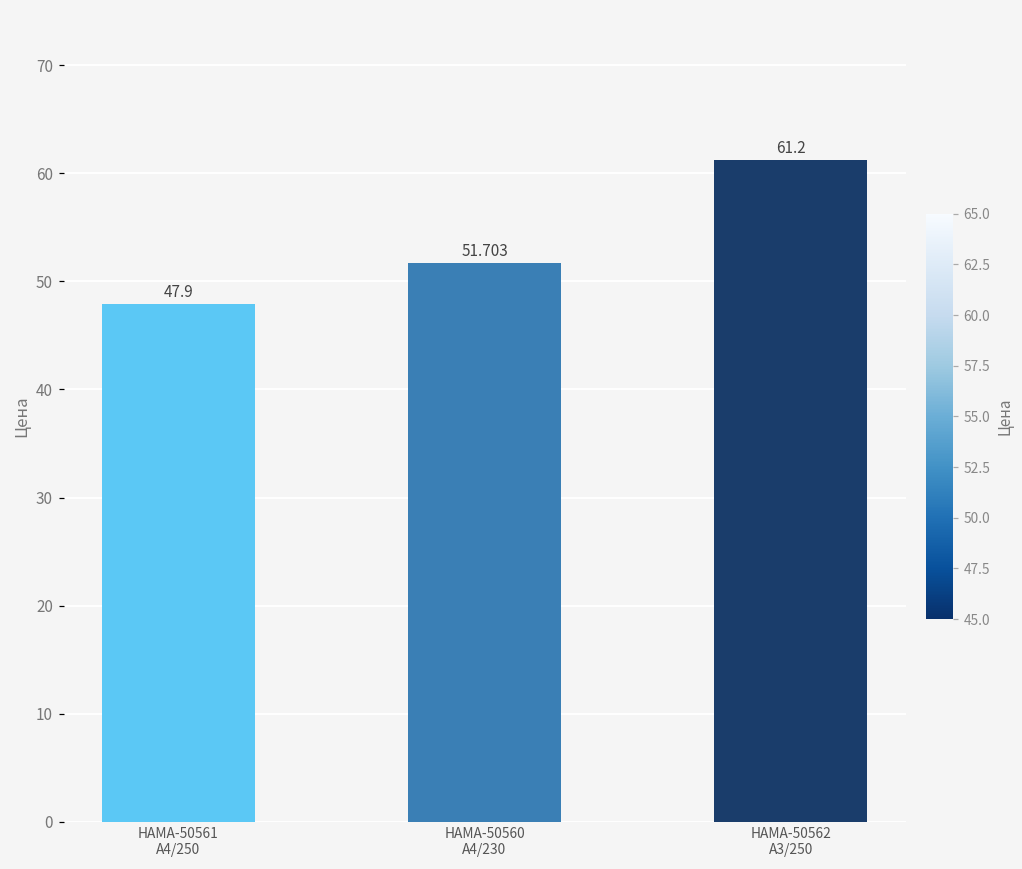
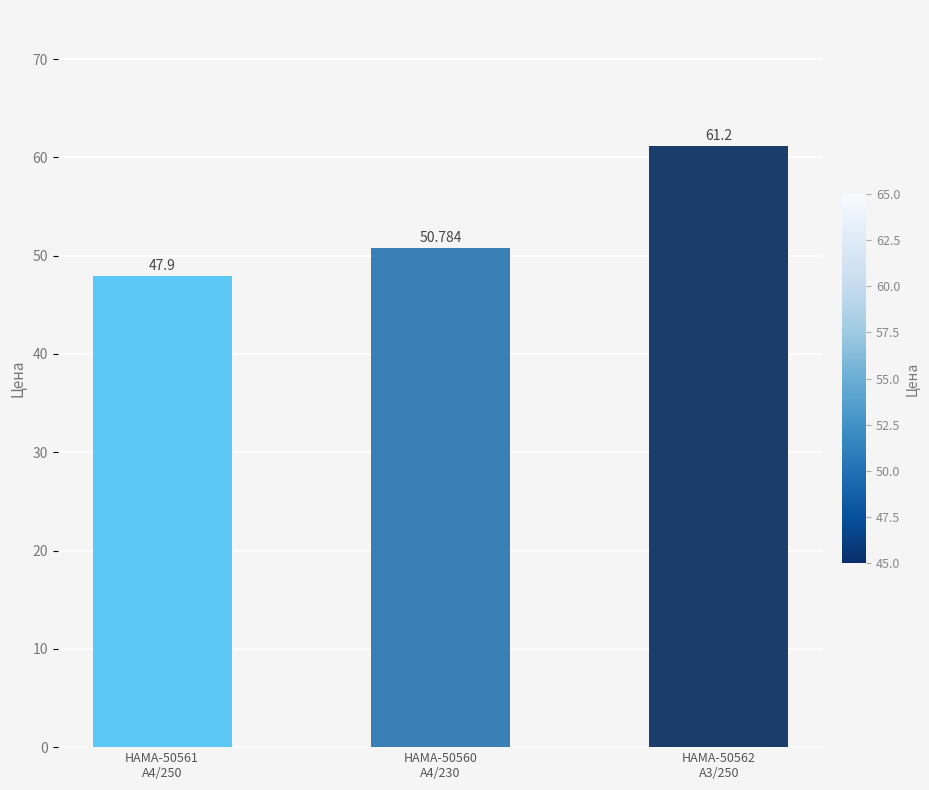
HAMA-50560 A4/230: 51.703 -> 50.784
